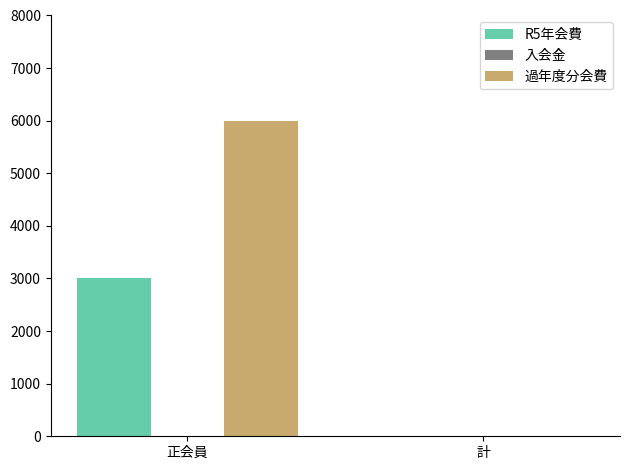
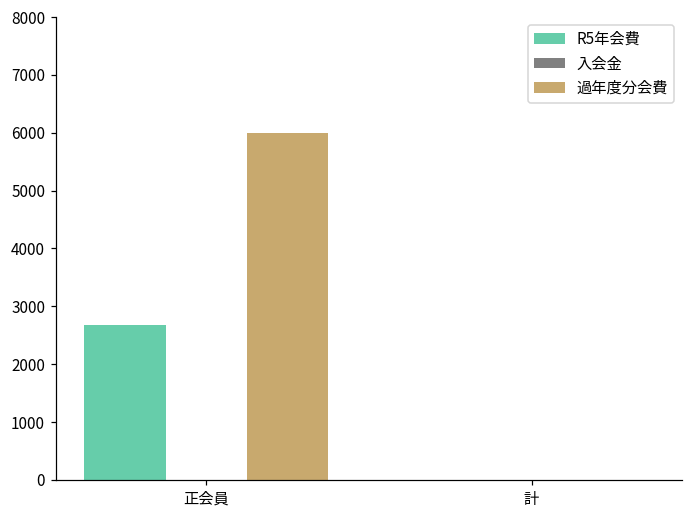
R5年会費, 正会員: 3000 -> 2700
